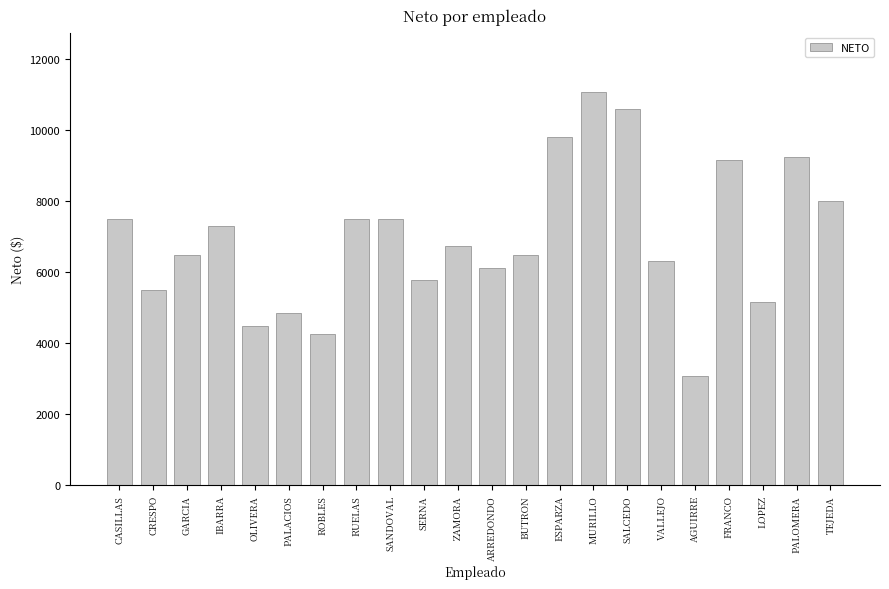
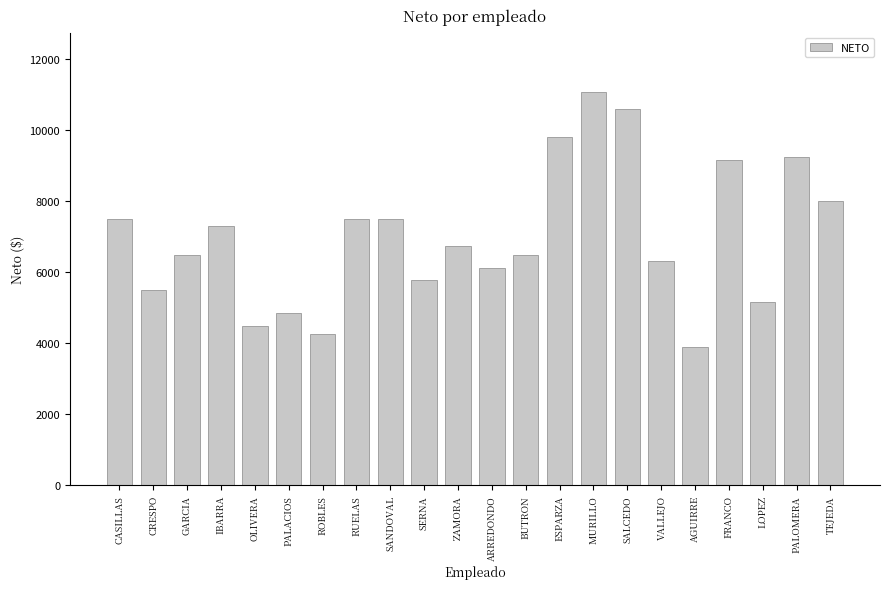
AGUIRRE: 3100 -> 3900
